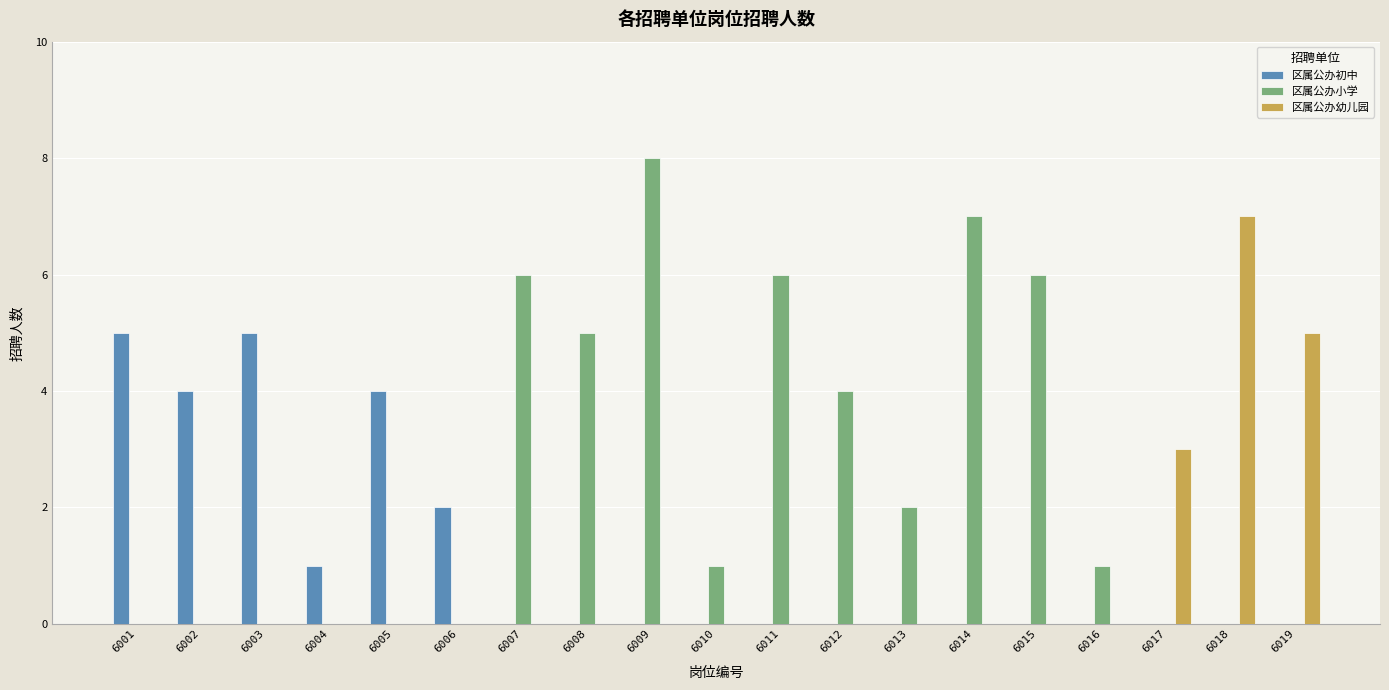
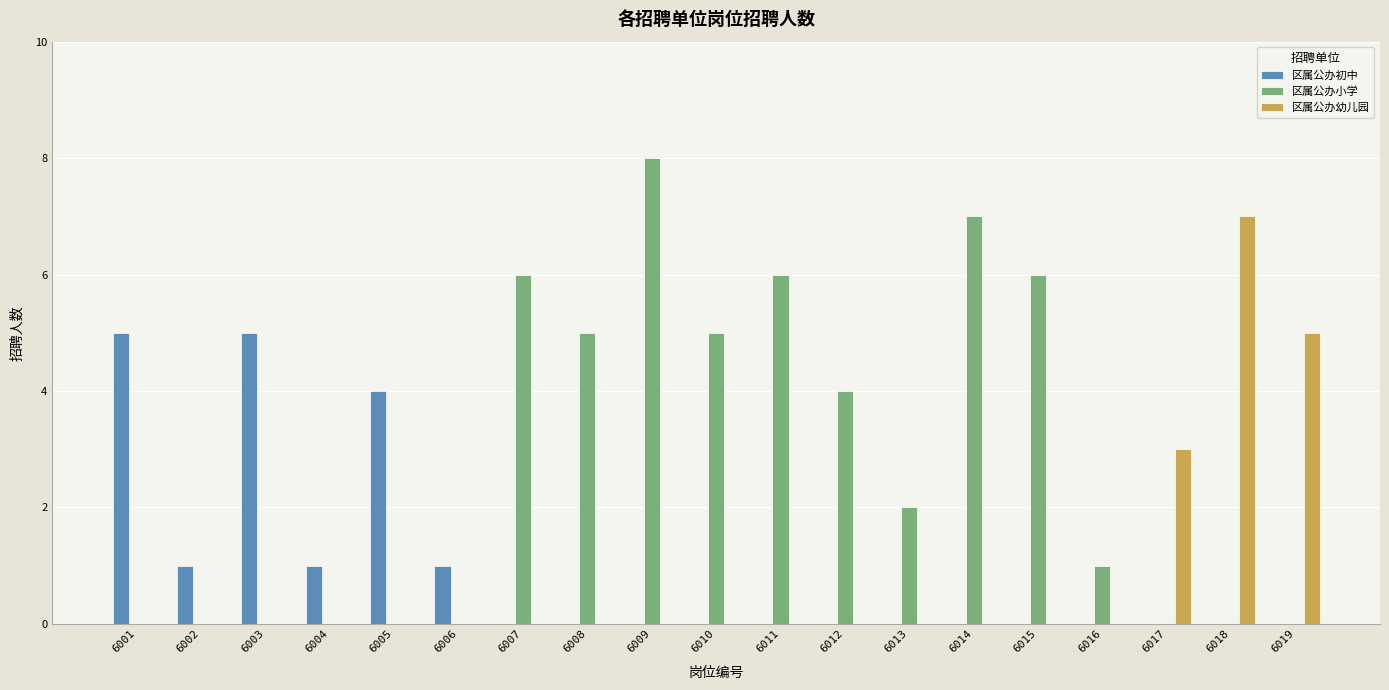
区属公办初中, 6002: 4 -> 1
区属公办初中, 6006: 2 -> 1
区属公办小学, 6010: 1 -> 5
